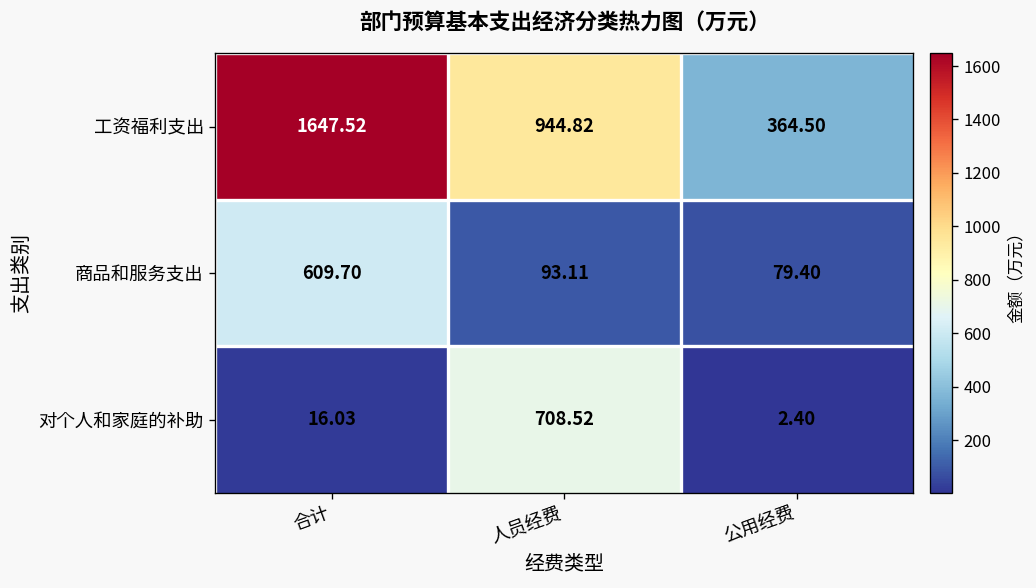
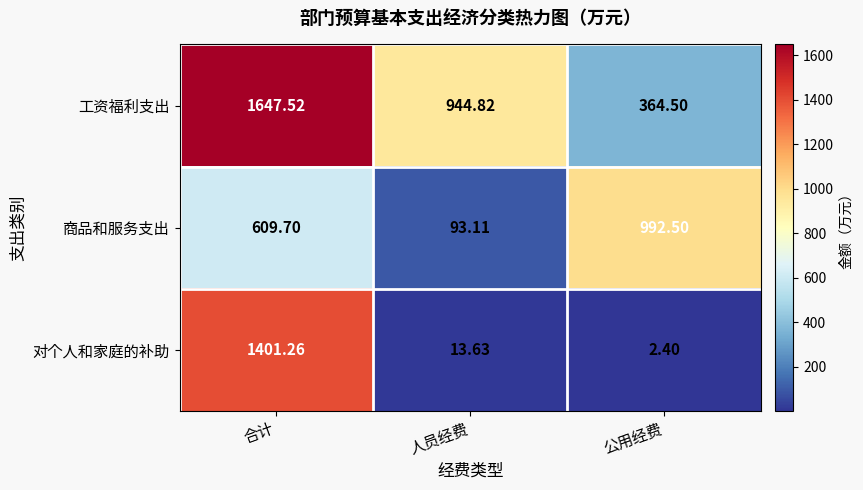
商品和服务支出, 公用经费: 79.40 -> 992.50
对个人和家庭的补助, 合计: 16.03 -> 1401.26
对个人和家庭的补助, 人员经费: 708.52 -> 13.63
